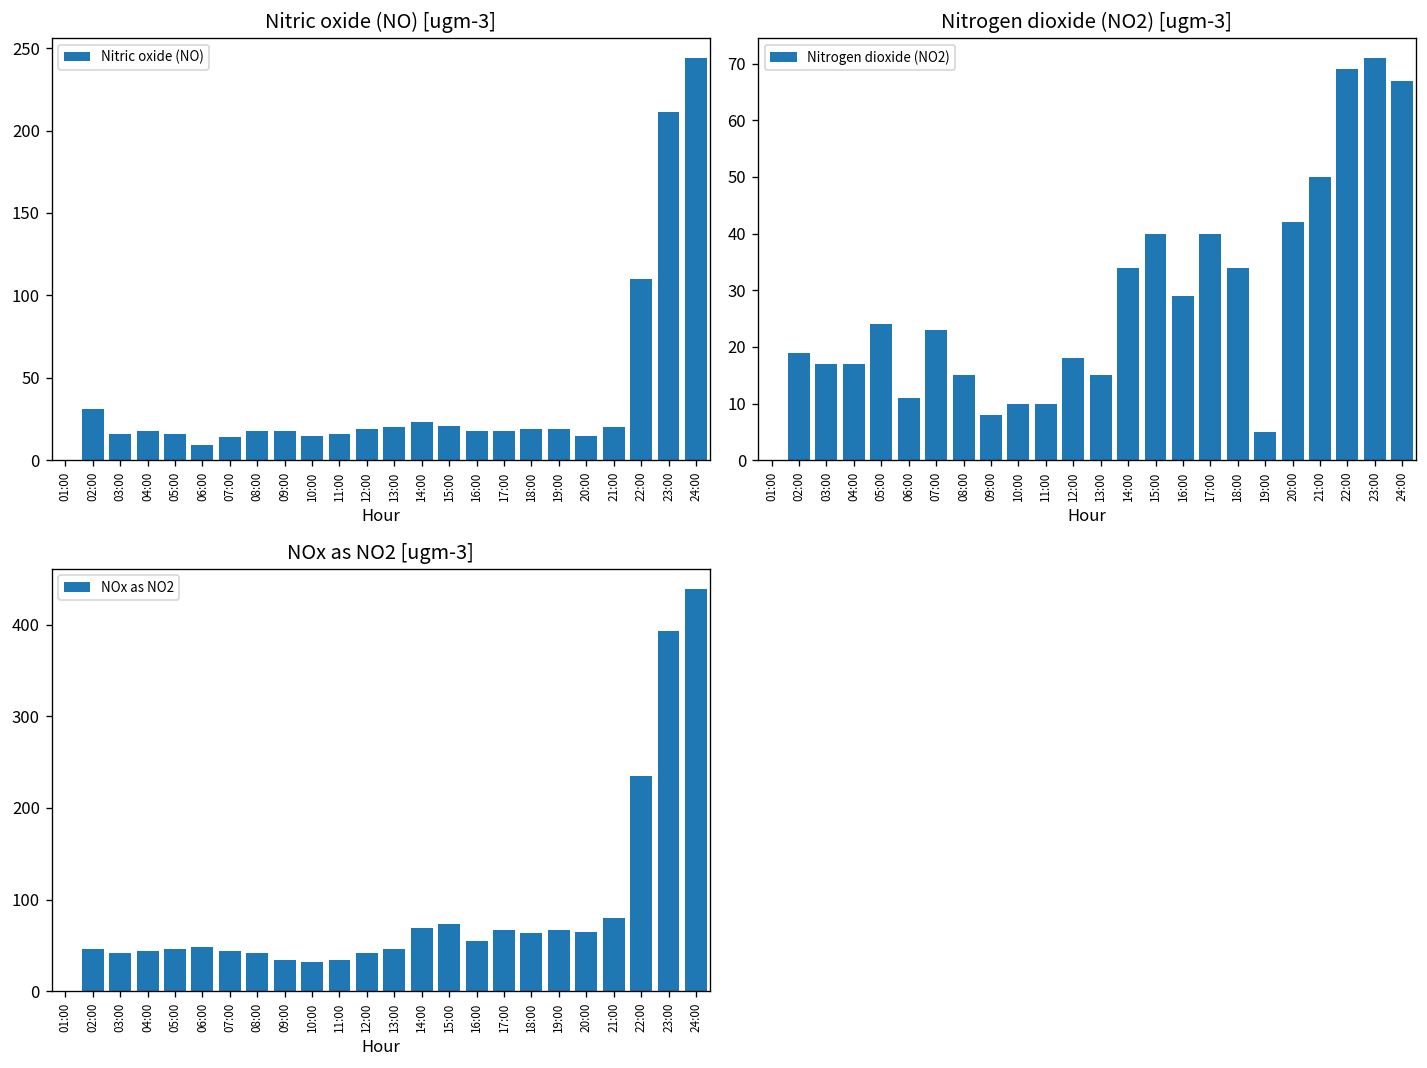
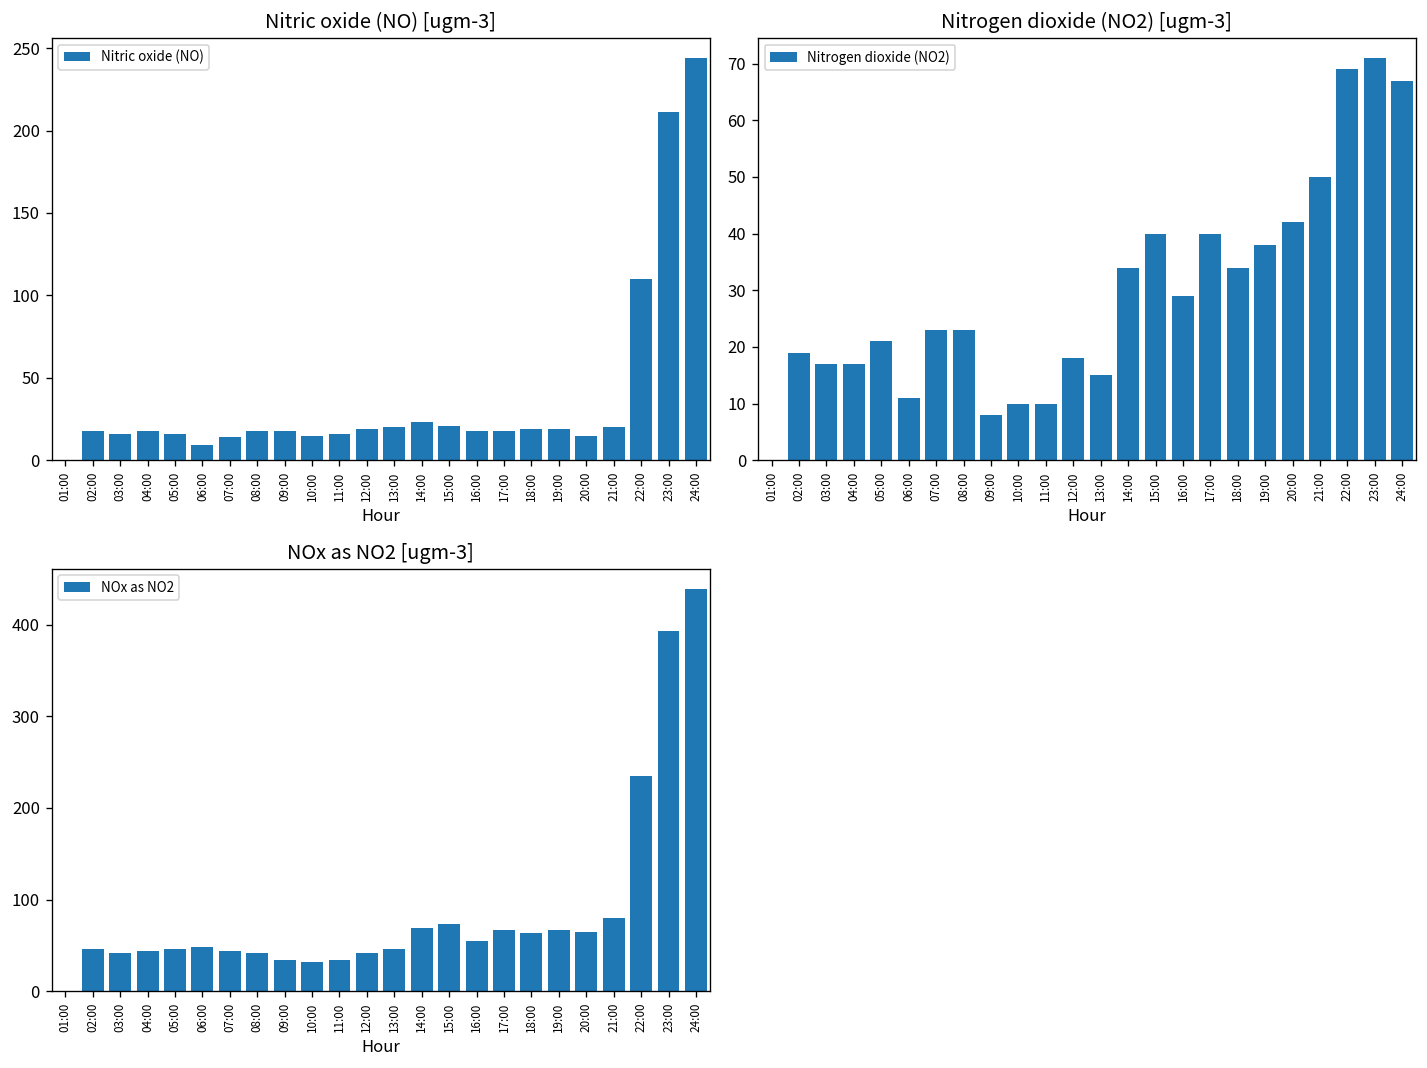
Nitric oxide (NO) [ugm-3], 02:00: 31 -> 18
Nitrogen dioxide (NO2) [ugm-3], 05:00: 24 -> 21
Nitrogen dioxide (NO2) [ugm-3], 08:00: 15 -> 23
Nitrogen dioxide (NO2) [ugm-3], 19:00: 5 -> 38
